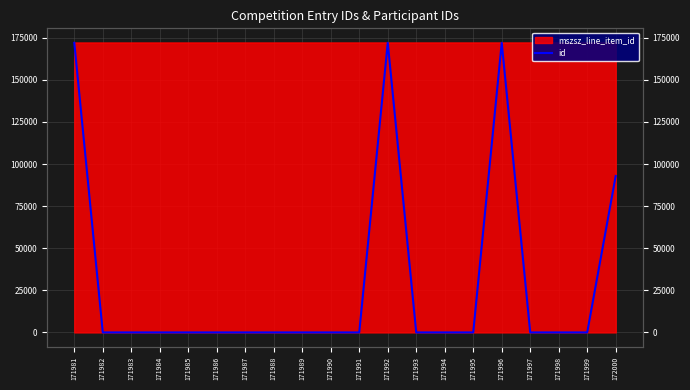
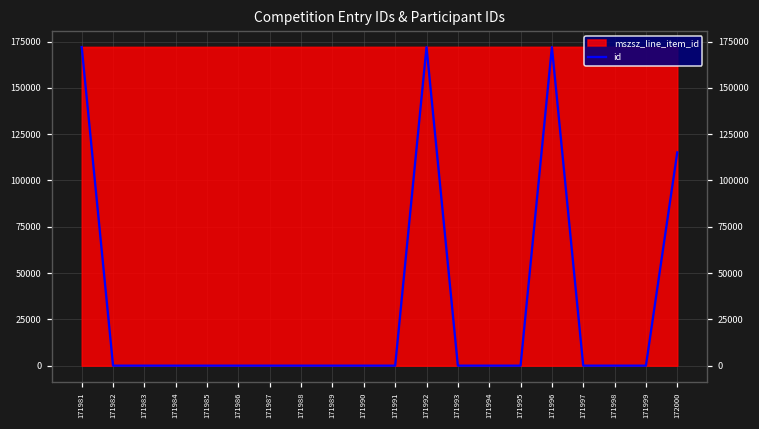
id, 172000: 93000 -> 115000
